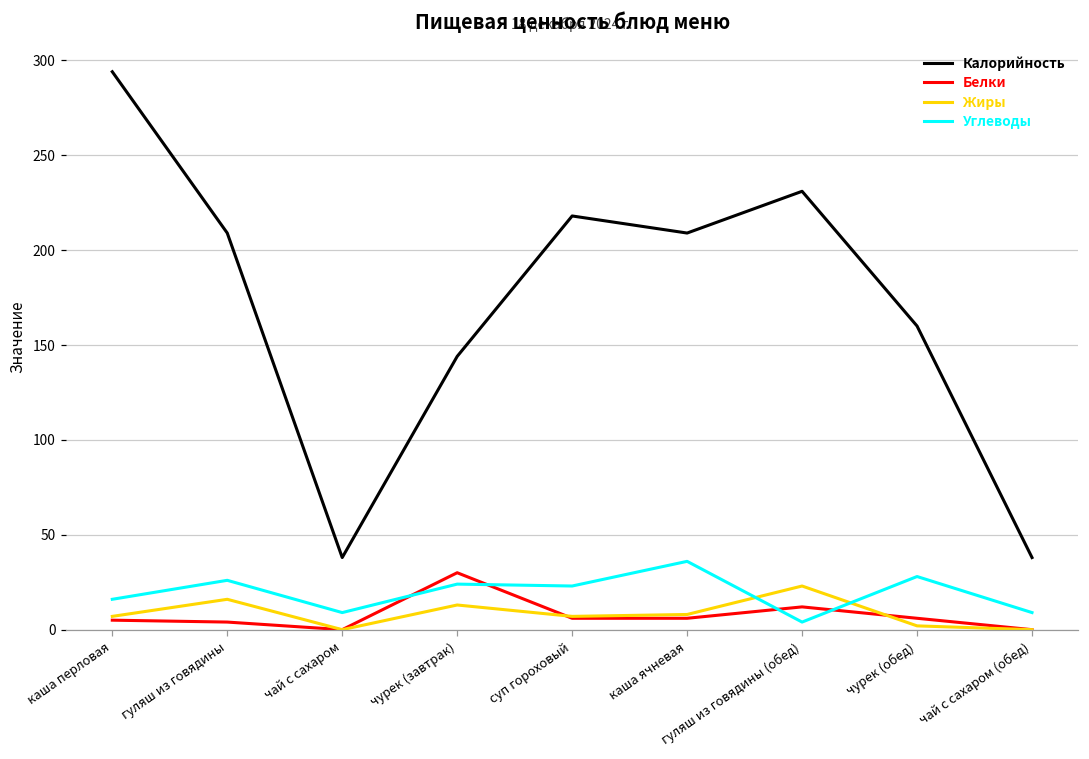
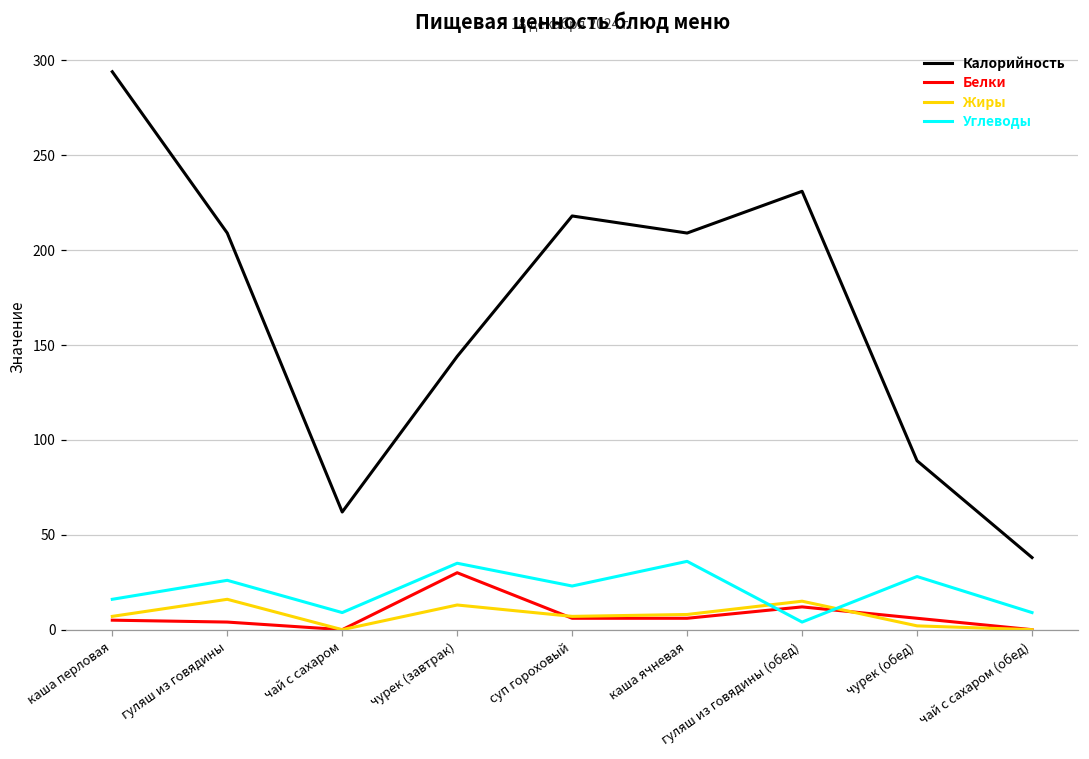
Калорийность, чай с сахаром: 38 -> 62
Углеводы, чурек (завтрак): 24 -> 35
Жиры, гуляш из говядины (обед): 23 -> 15
Калорийность, чурек (обед): 160 -> 89
